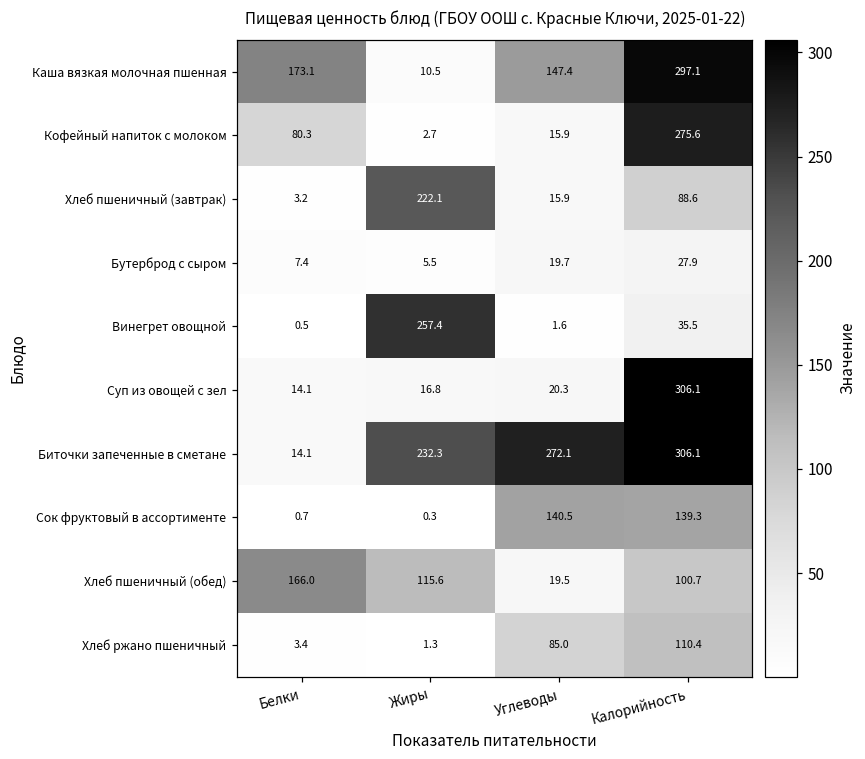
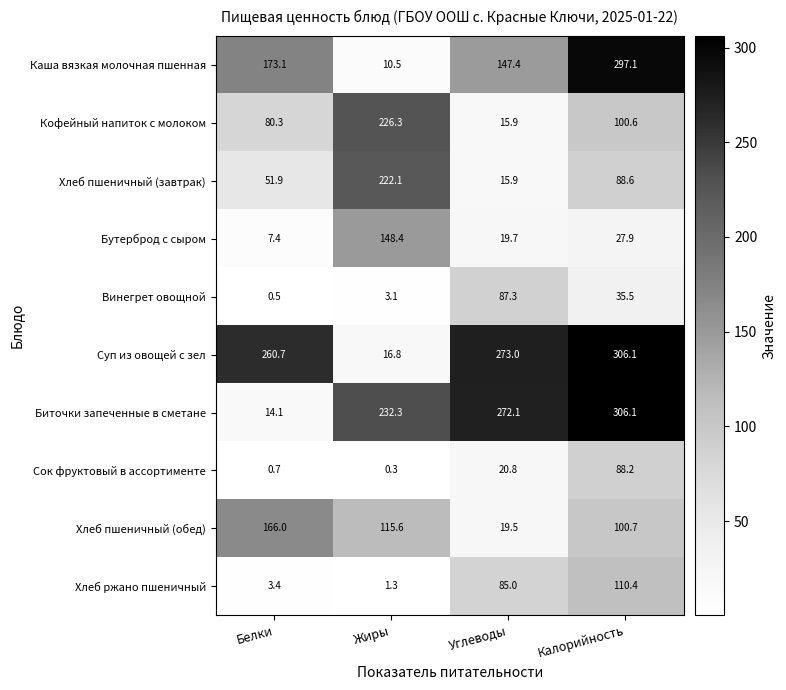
Кофейный напиток с молоком, Жиры: 2.7 -> 226.3
Кофейный напиток с молоком, Калорийность: 275.6 -> 100.6
Хлеб пшеничный (завтрак), Белки: 3.2 -> 51.9
Бутерброд с сыром, Жиры: 5.5 -> 148.4
Винегрет овощной, Жиры: 257.4 -> 3.1
Винегрет овощной, Углеводы: 1.6 -> 87.3
Суп из овощей с зел, Белки: 14.1 -> 260.7
Суп из овощей с зел, Углеводы: 20.3 -> 273.0
Сок фруктовый в ассортименте, Углеводы: 140.5 -> 20.8
Сок фруктовый в ассортименте, Калорийность: 139.3 -> 88.2
